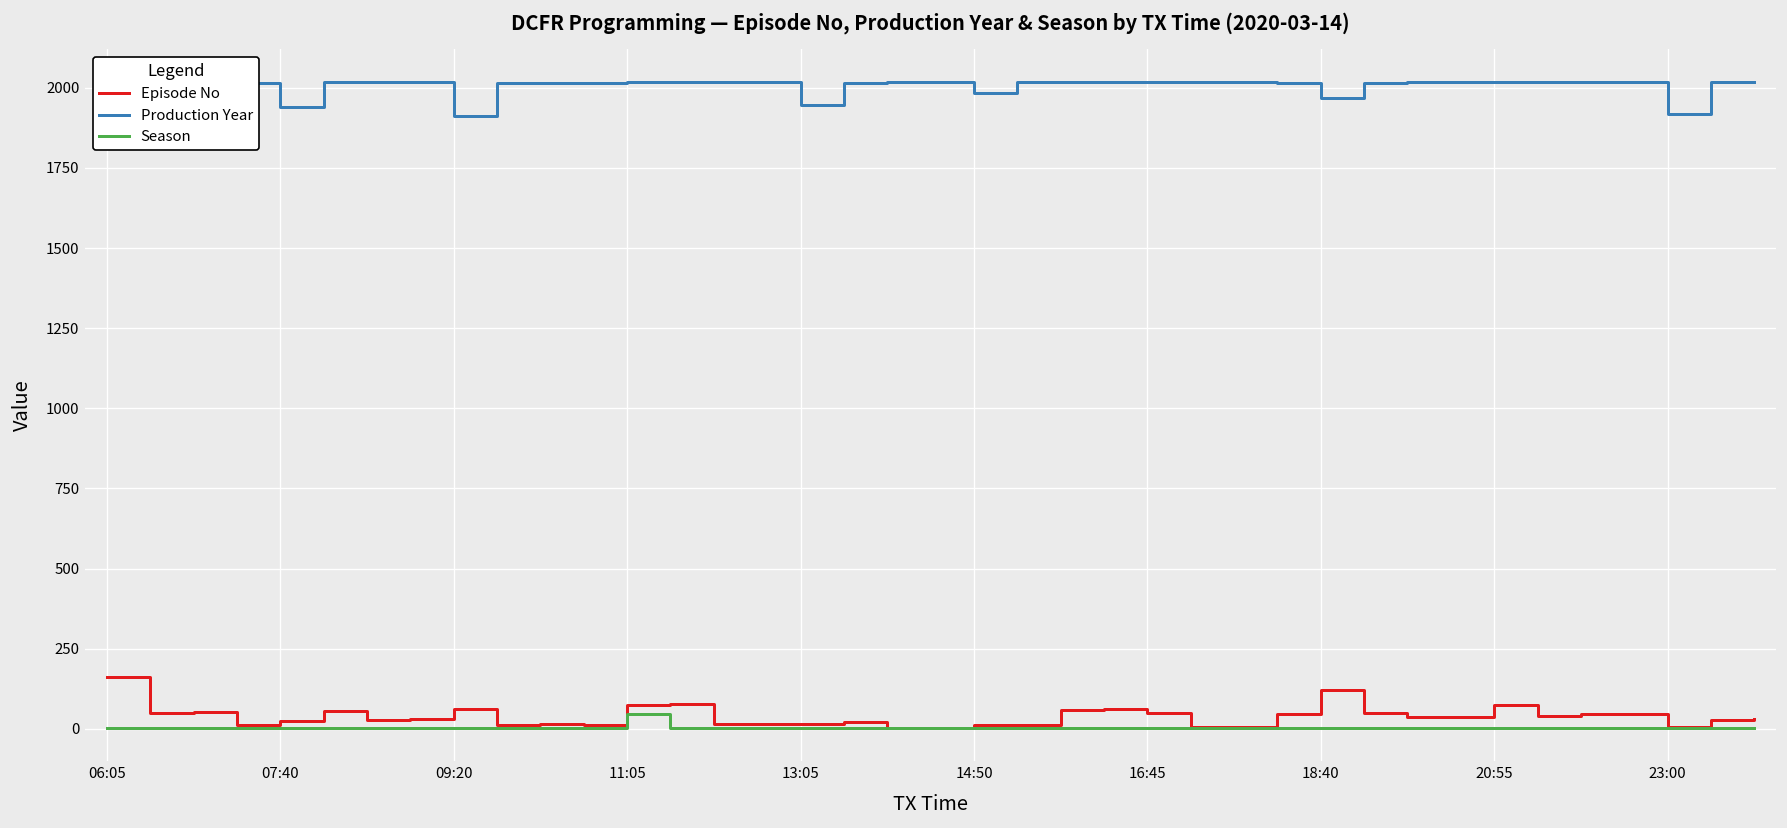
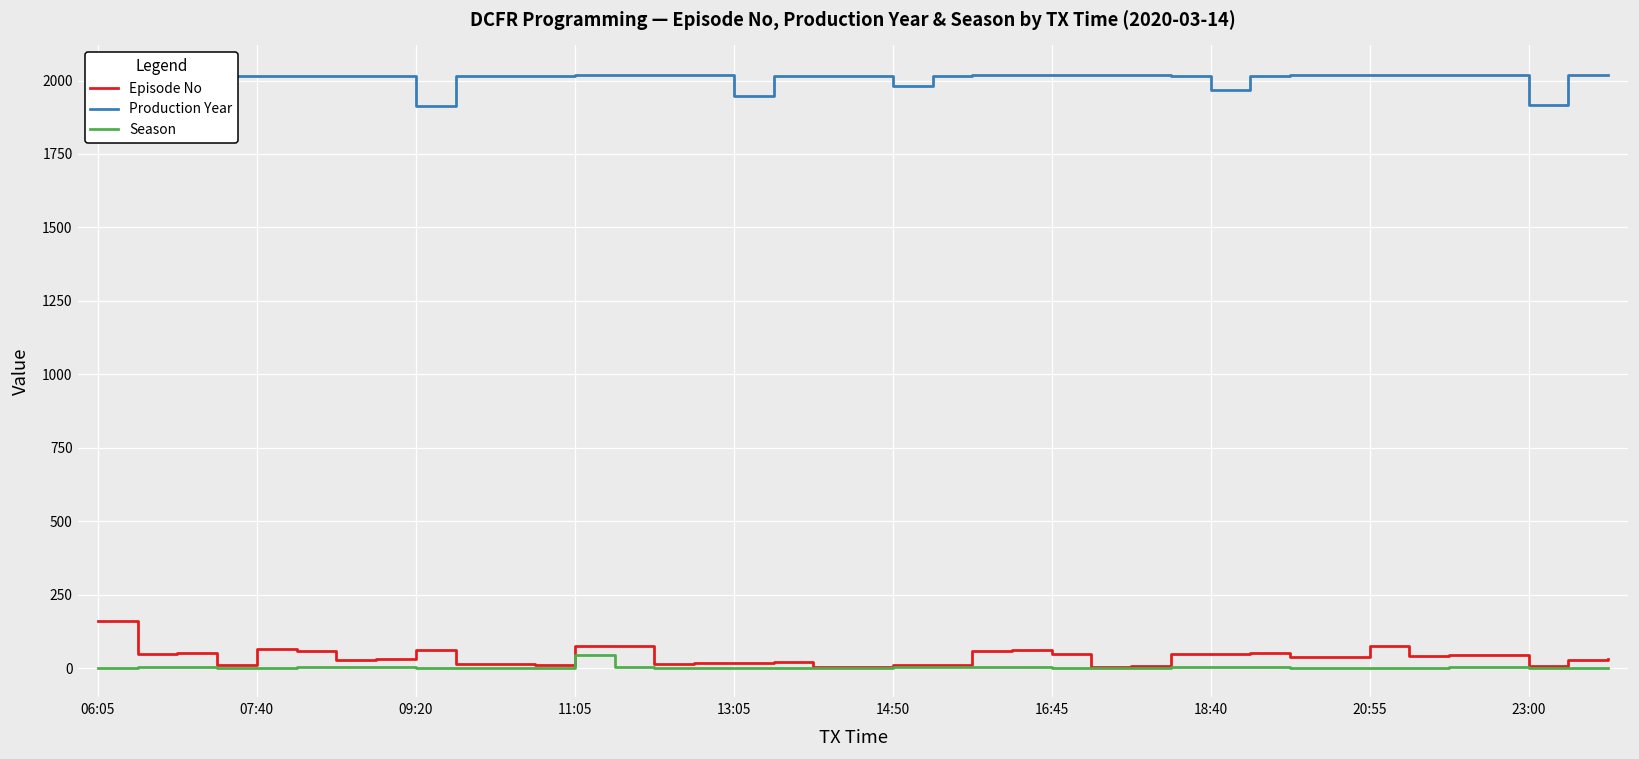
Episode No, 07:40: 30 -> 70
Production Year, 07:40: 1940 -> 2020
Episode No, 18:40: 120 -> 50
